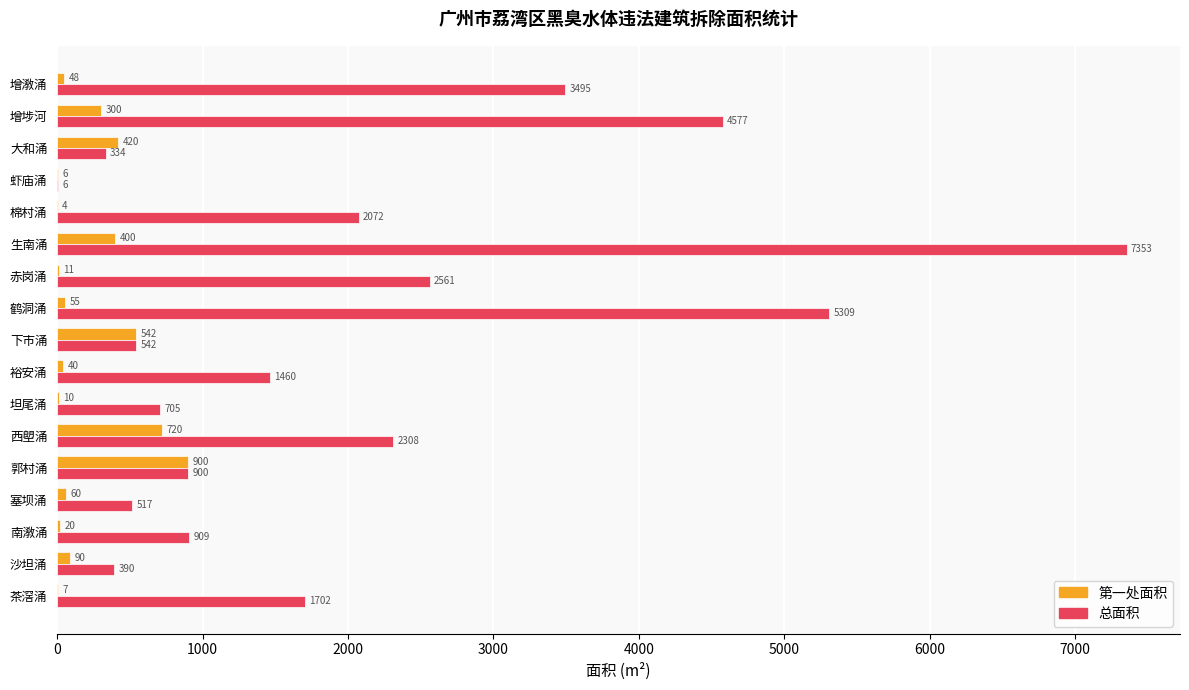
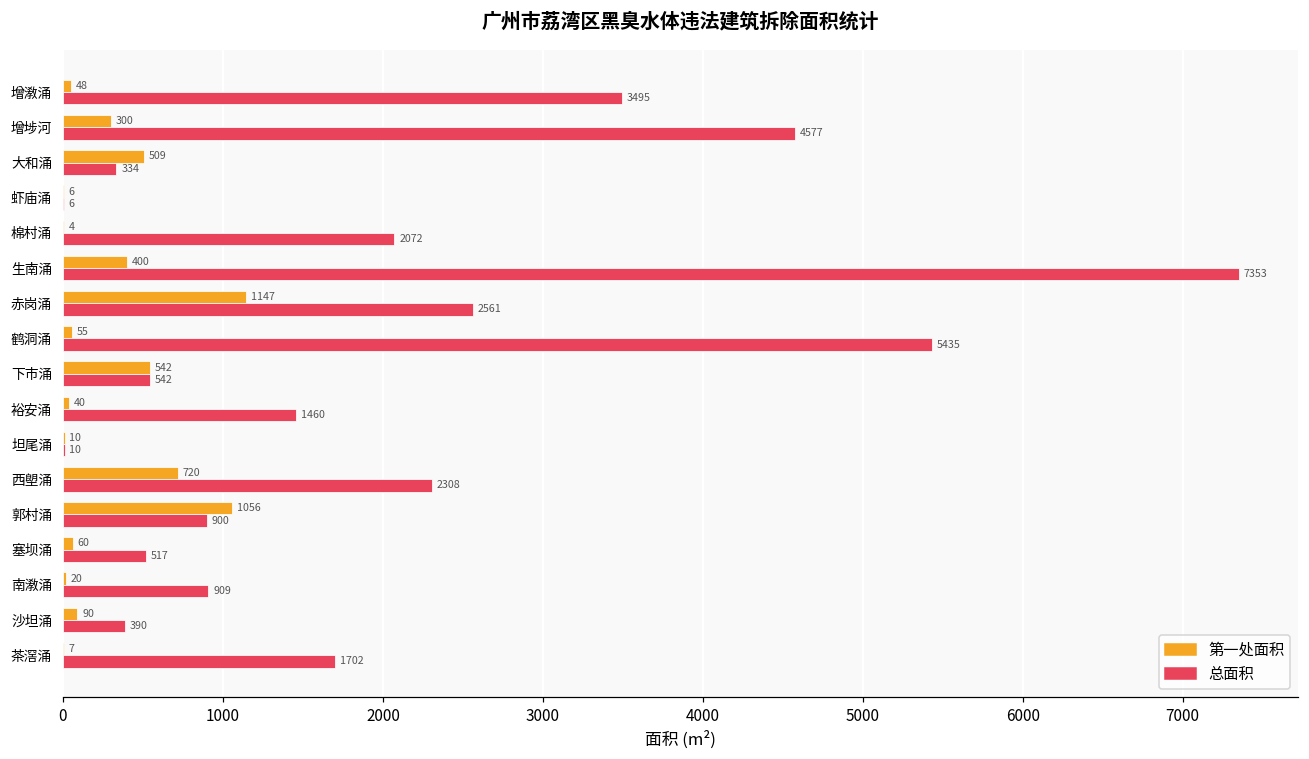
第一处面积, 大和涌: 420 -> 509
第一处面积, 赤岗涌: 11 -> 1147
总面积, 鹤洞涌: 5309 -> 5435
总面积, 坦尾涌: 705 -> 10
第一处面积, 郭村涌: 900 -> 1056
